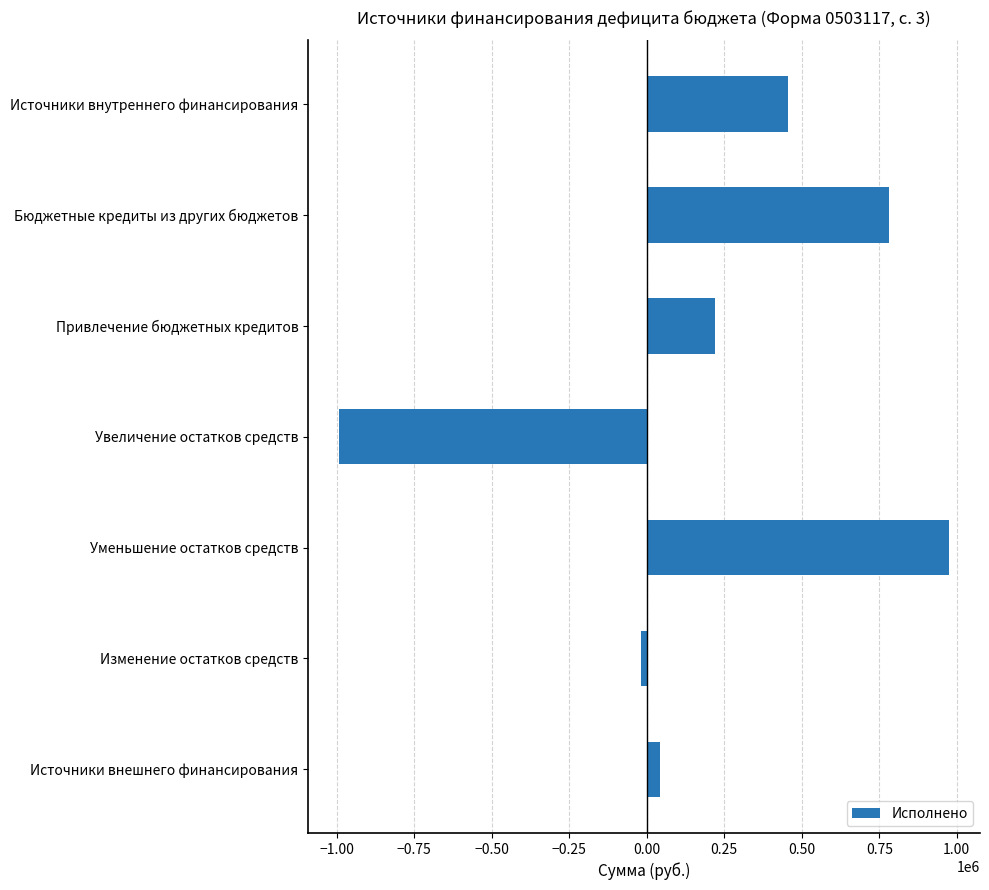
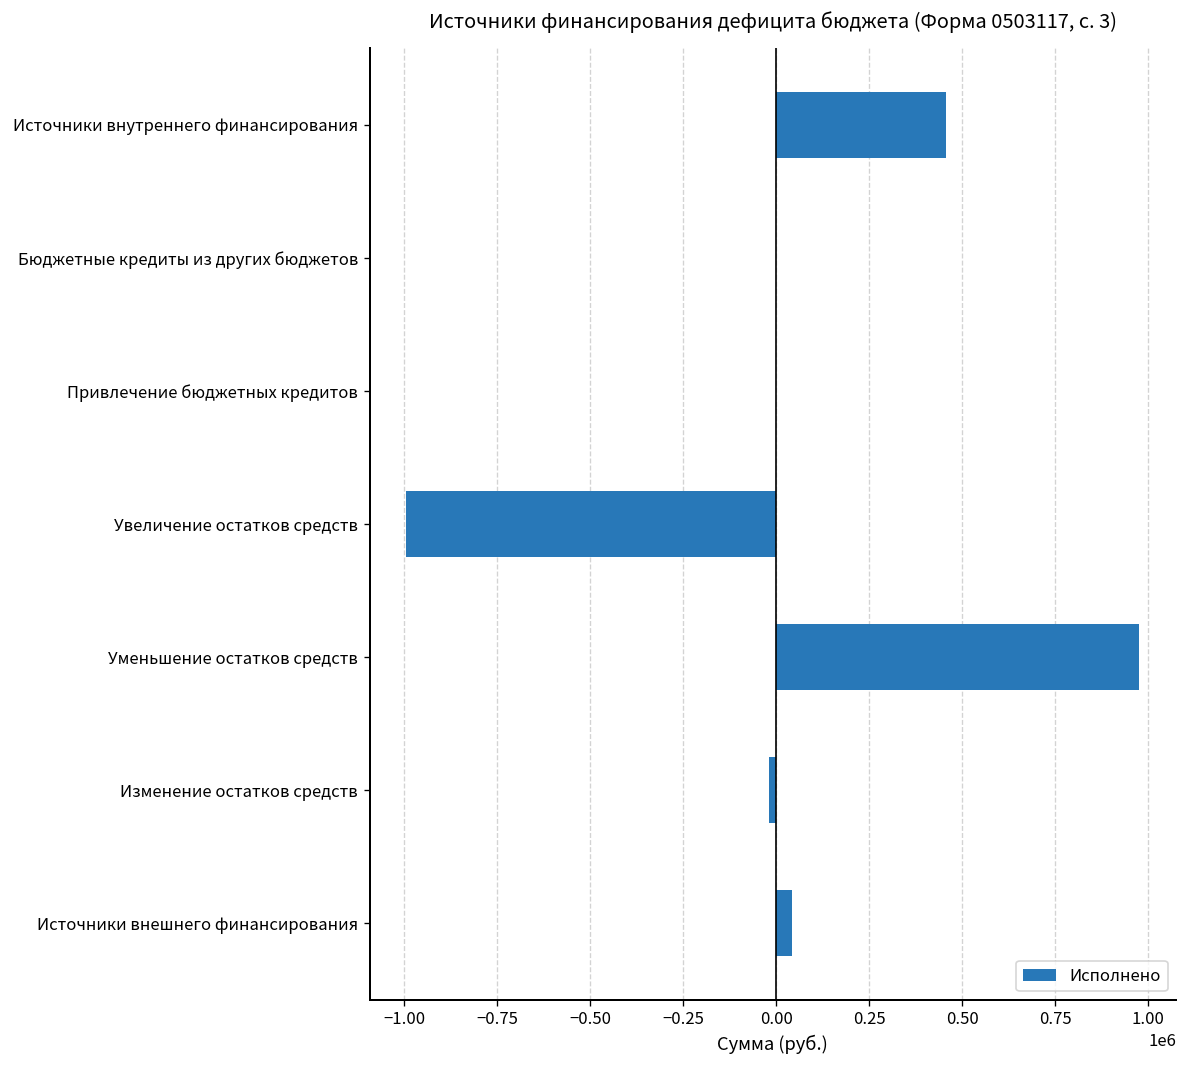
Бюджетные кредиты из других бюджетов: 780000 -> 0
Привлечение бюджетных кредитов: 220000 -> 0
